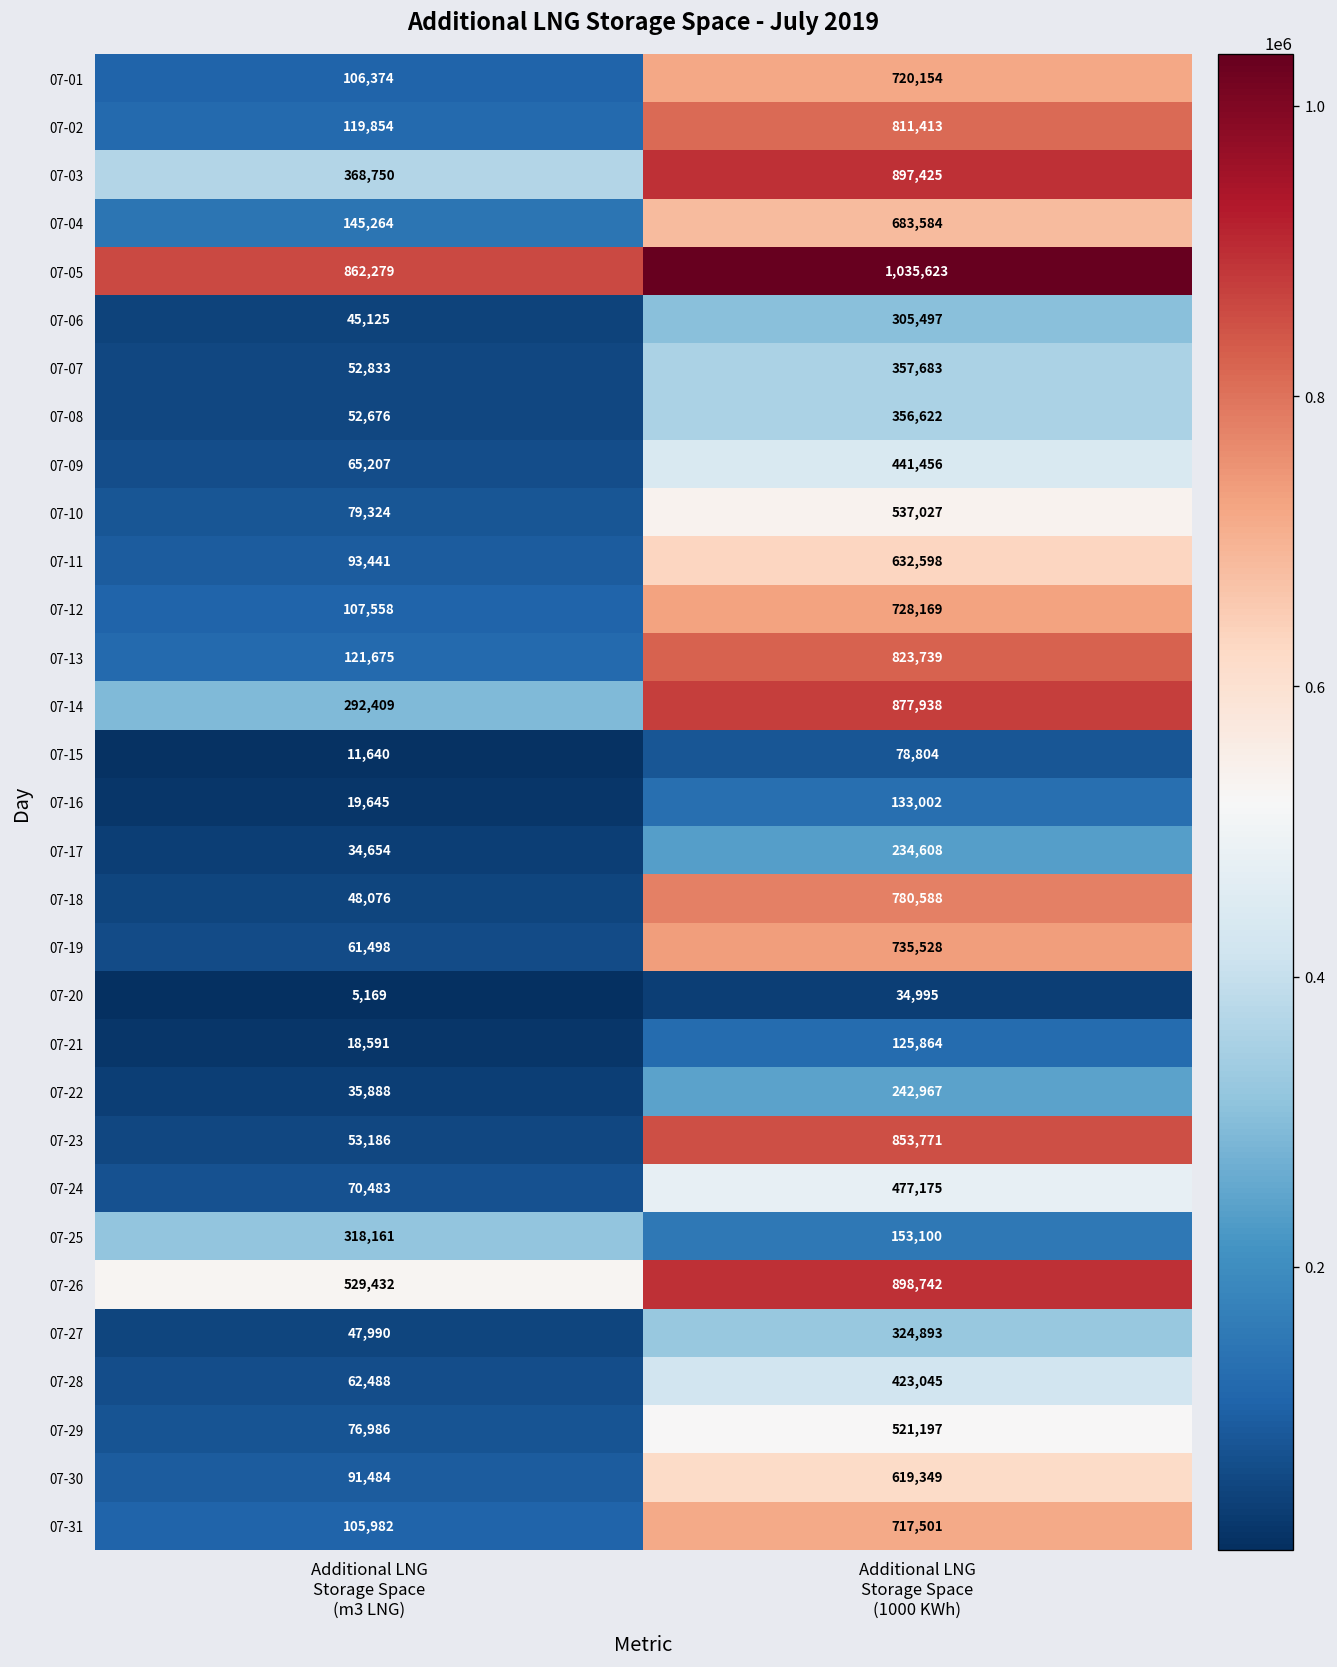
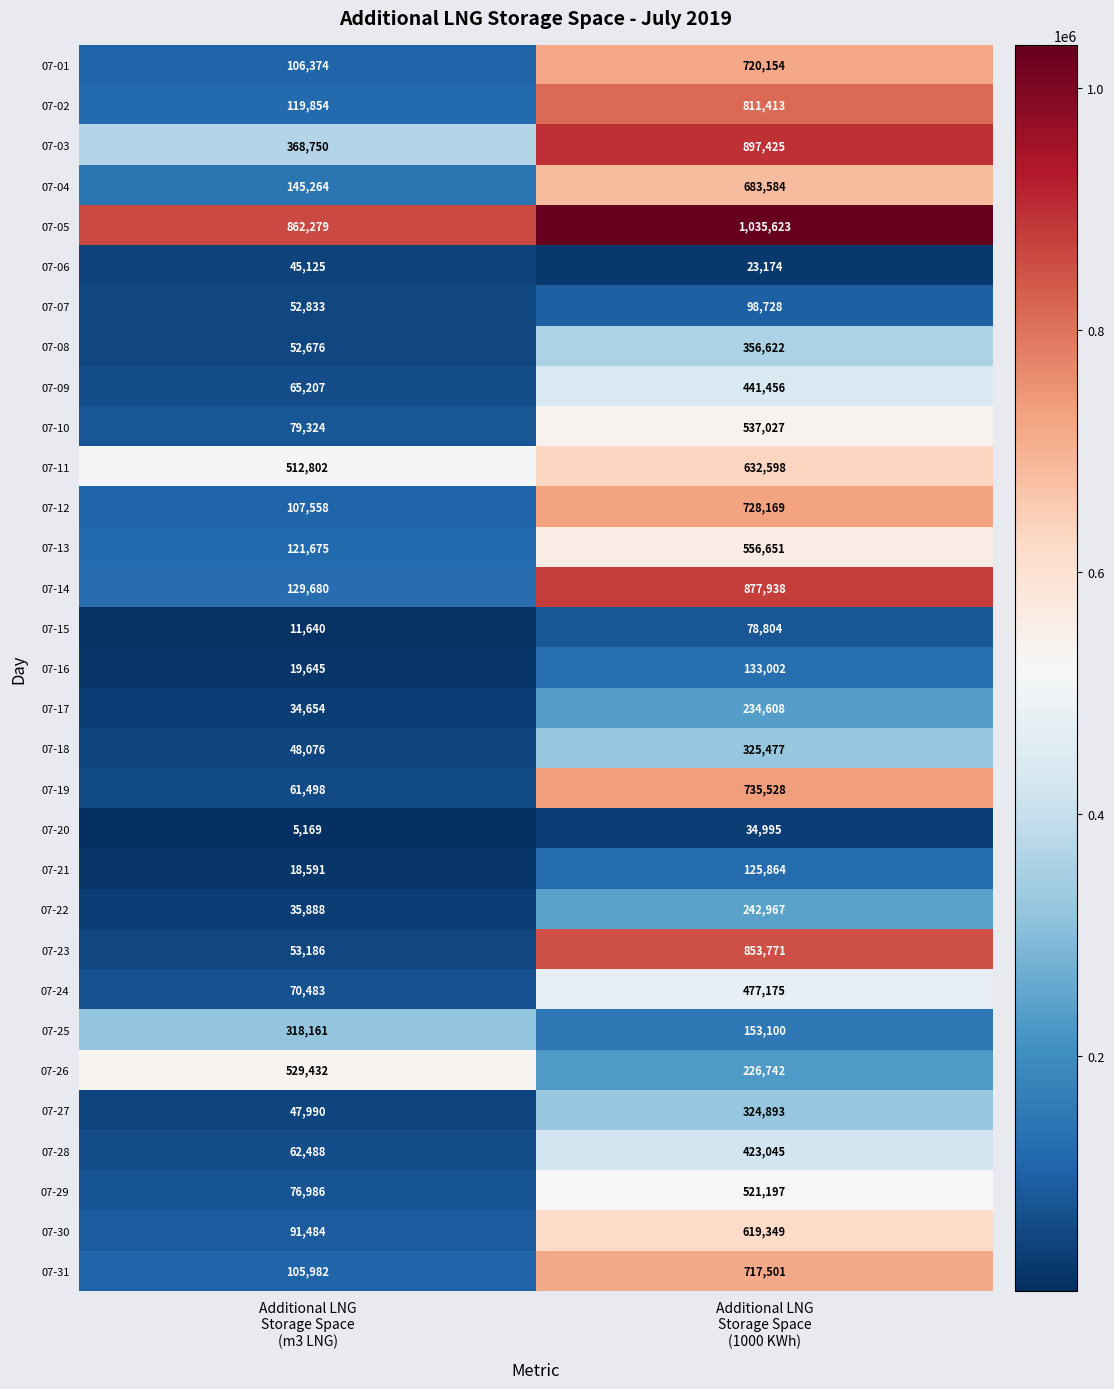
07-06, Additional LNG Storage Space (1000 KWh): 305,497 -> 23,174
07-07, Additional LNG Storage Space (1000 KWh): 357,683 -> 98,728
07-11, Additional LNG Storage Space (m3 LNG): 93,441 -> 512,802
07-13, Additional LNG Storage Space (1000 KWh): 823,739 -> 556,651
07-14, Additional LNG Storage Space (m3 LNG): 292,409 -> 129,680
07-18, Additional LNG Storage Space (1000 KWh): 780,588 -> 325,477
07-26, Additional LNG Storage Space (1000 KWh): 898,742 -> 226,742
